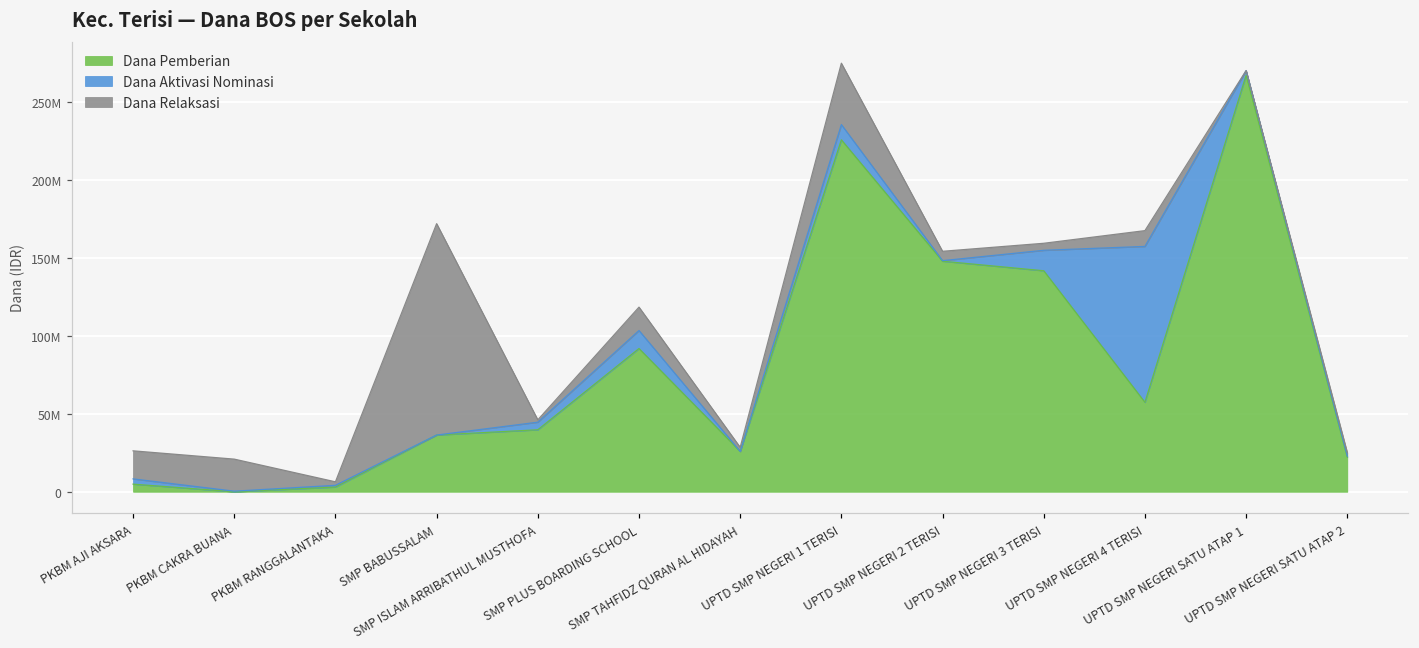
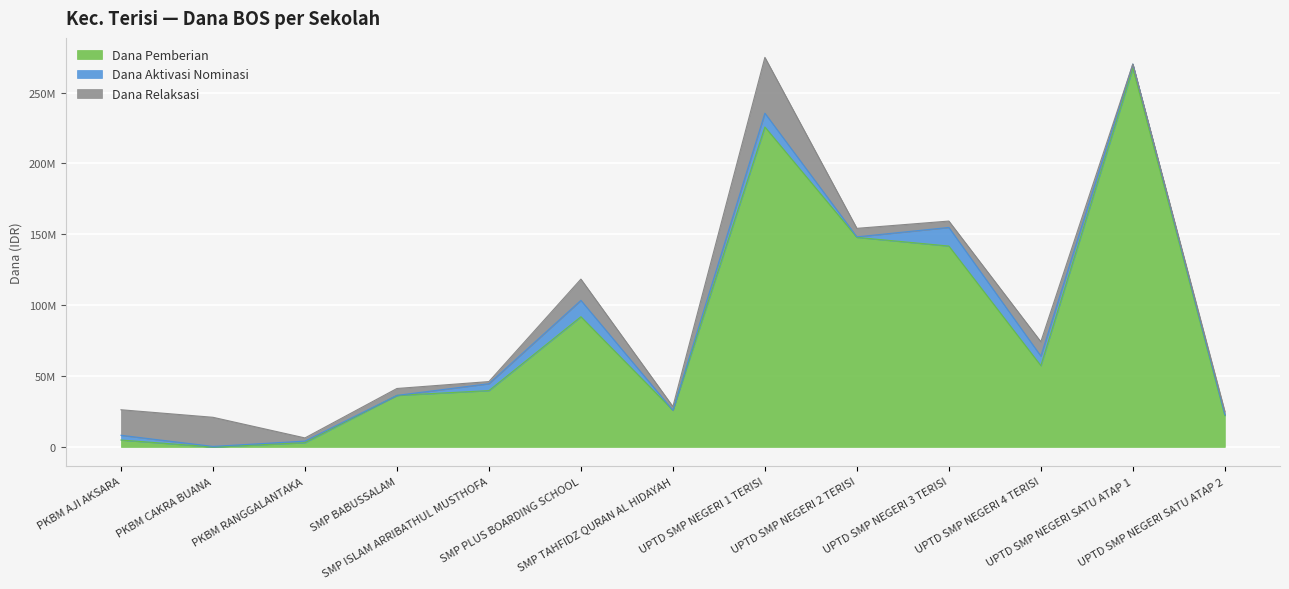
Dana Relaksasi, SMP BABUSSALAM: 136000000 -> 5000000
Dana Aktivasi Nominasi, UPTD SMP NEGERI 4 TERISI: 100000000 -> 7000000
